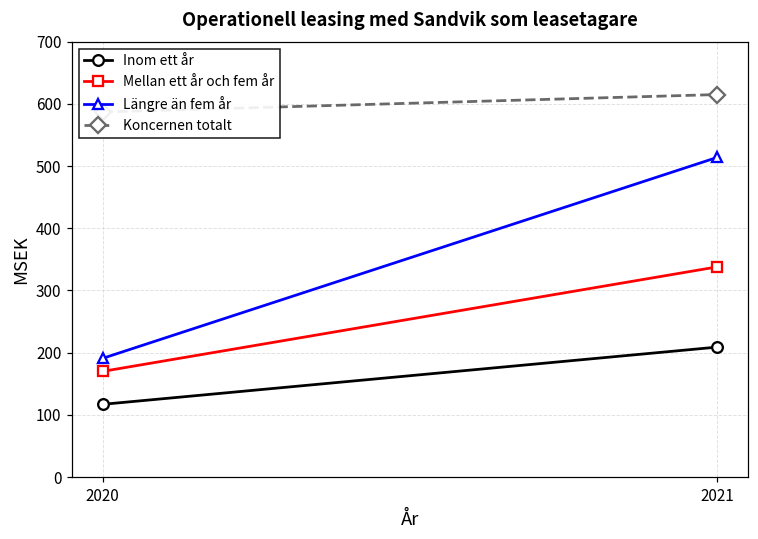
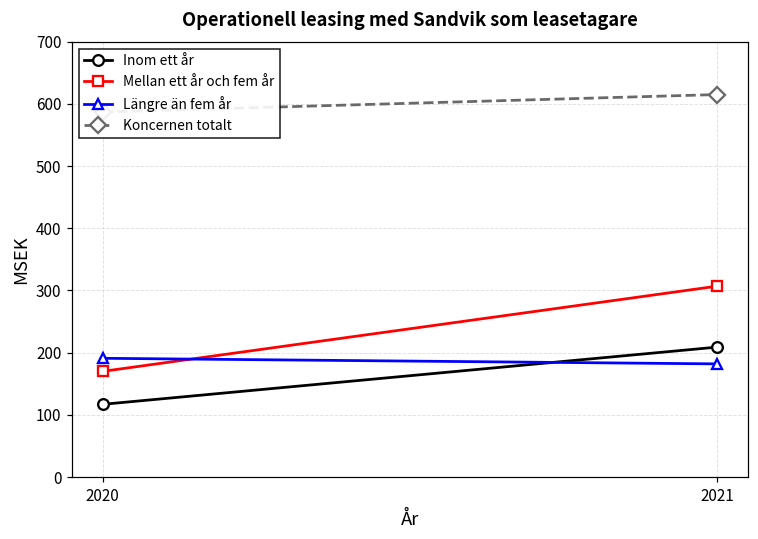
Mellan ett år och fem år, 2021: 340 -> 310
Längre än fem år, 2021: 510 -> 180
